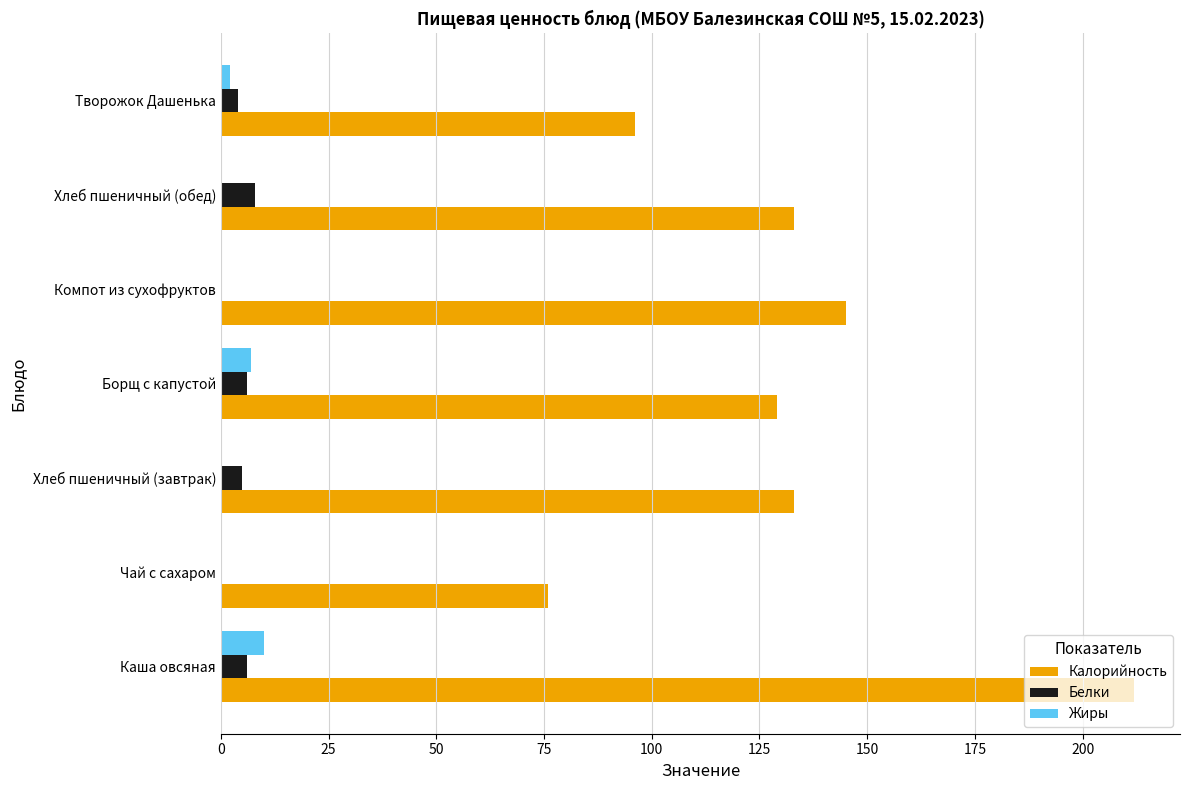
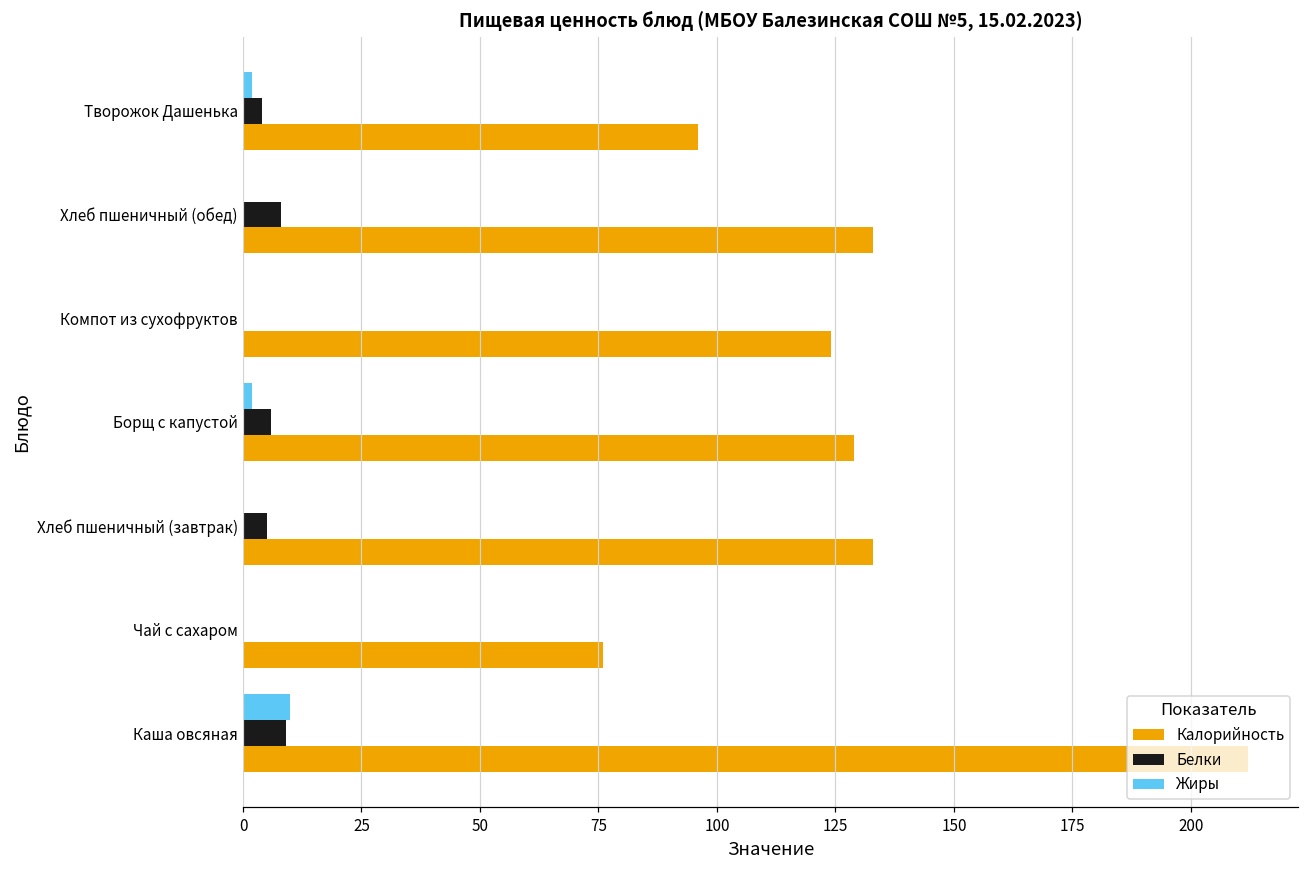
Калорийность, Компот из сухофруктов: 145 -> 124
Жиры, Борщ с капустой: 7 -> 2
Белки, Каша овсяная: 6 -> 9
